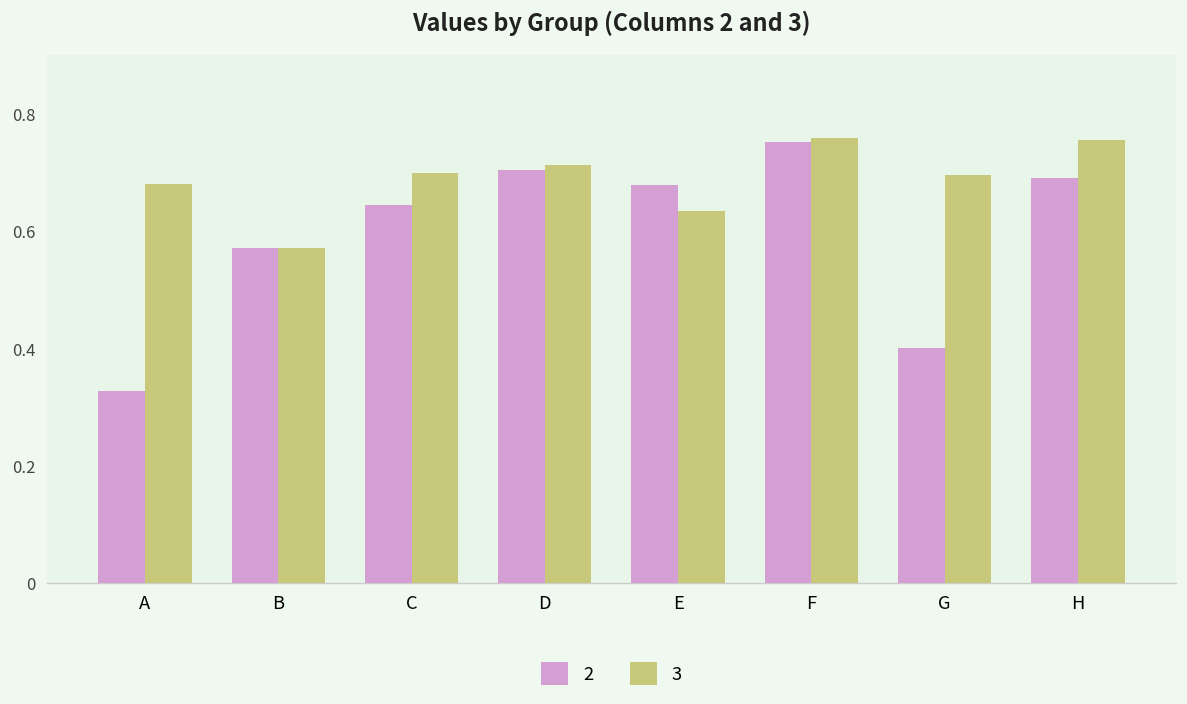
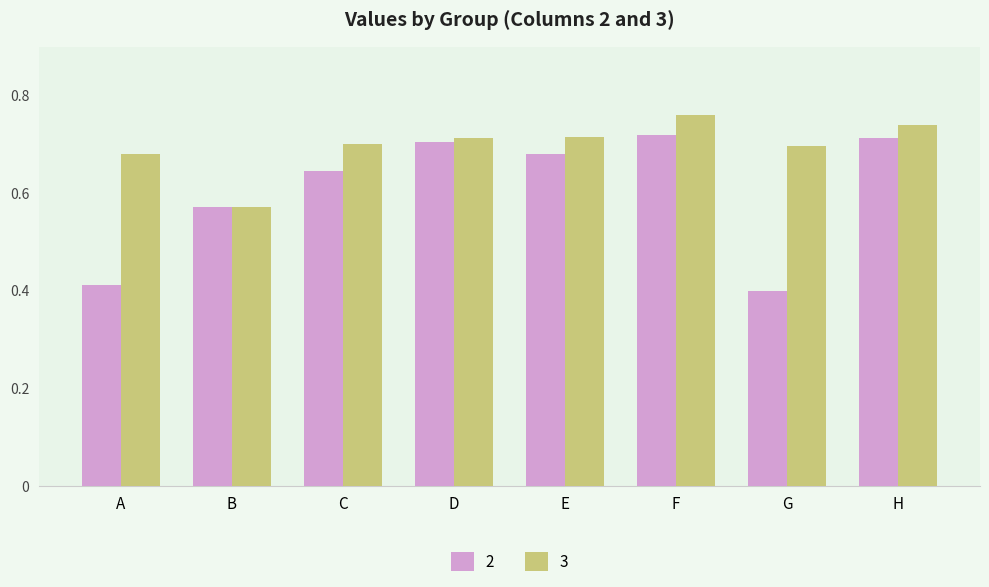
2, A: 0.33 -> 0.41
3, E: 0.63 -> 0.71
2, F: 0.75 -> 0.72
2, H: 0.69 -> 0.71
3, H: 0.76 -> 0.74
